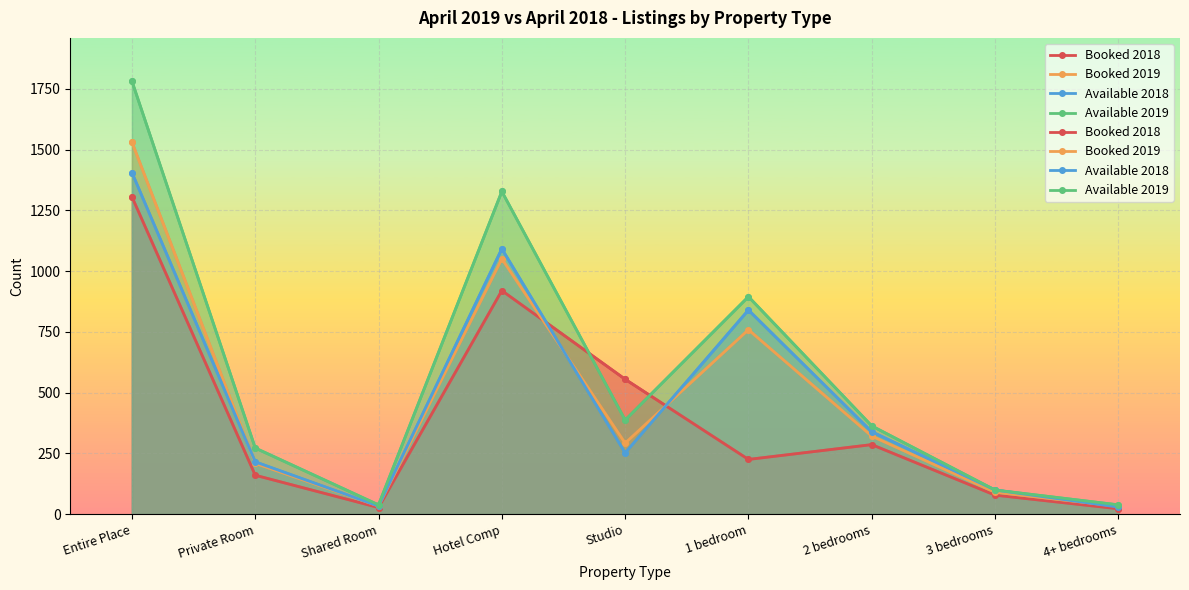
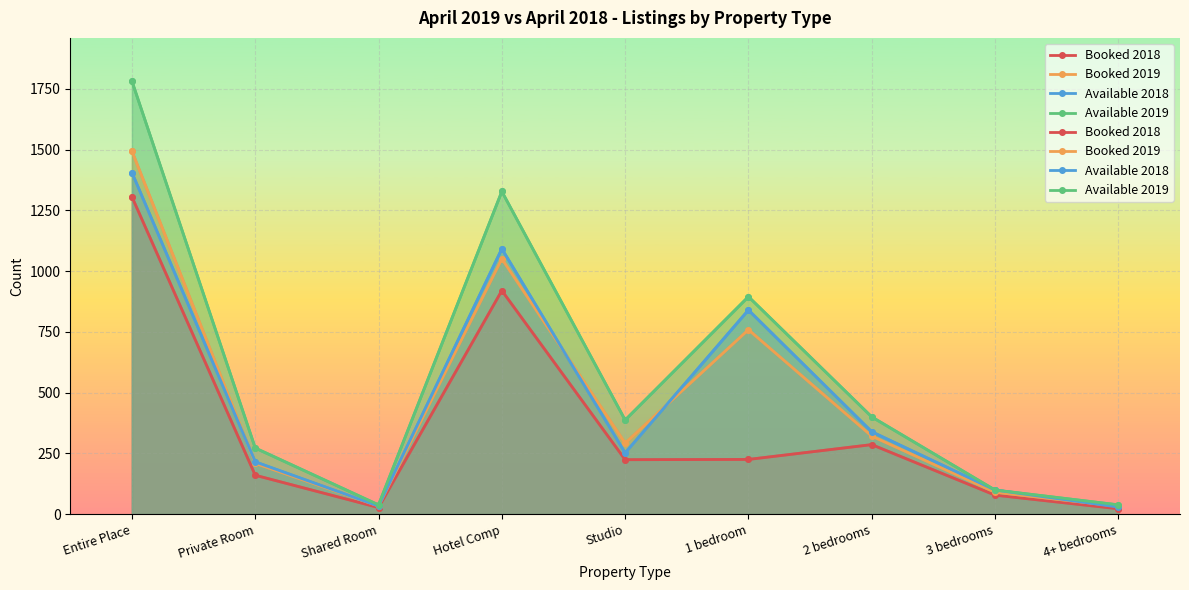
Booked 2019, Entire Place: 1530 -> 1490
Booked 2018, Studio: 560 -> 220
Available 2019, 2 bedrooms: 360 -> 400
